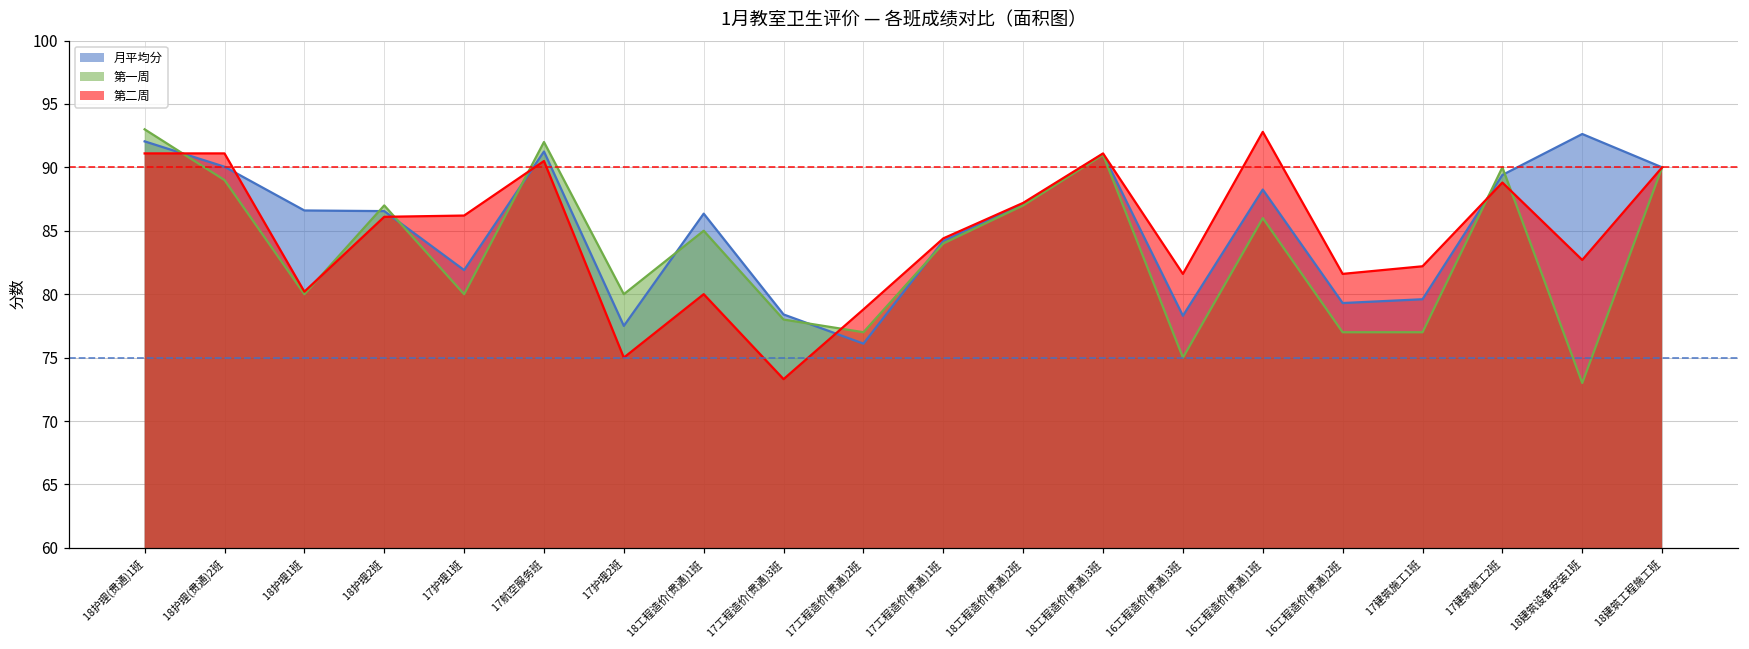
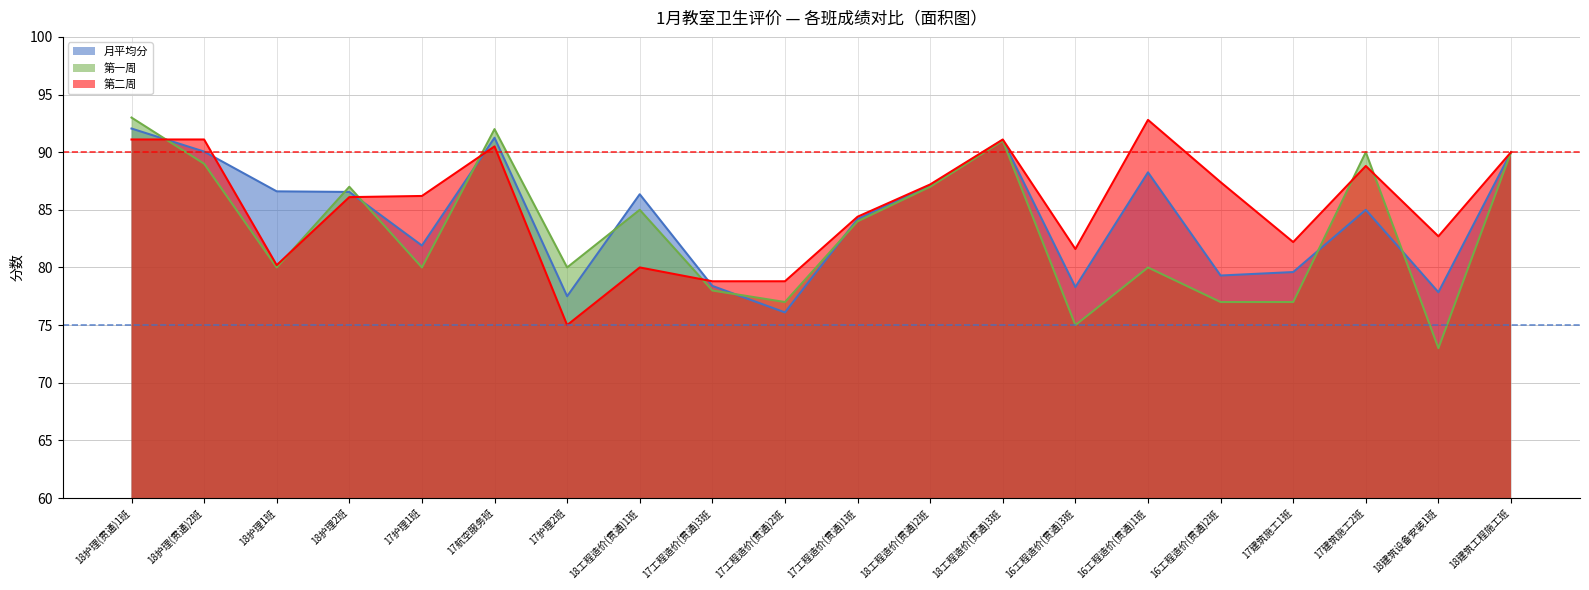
第二周, 17工程造价(贯通)3班: 73.3 -> 78.8
第一周, 16工程造价(贯通)1班: 86 -> 80
第二周, 16工程造价(贯通)2班: 81.6 -> 87.4
月平均分, 17建筑施工2班: 89.4 -> 85.0
月平均分, 18建筑设备安装1班: 92.6 -> 77.9
